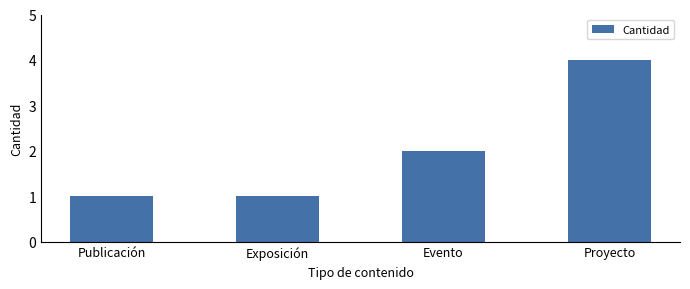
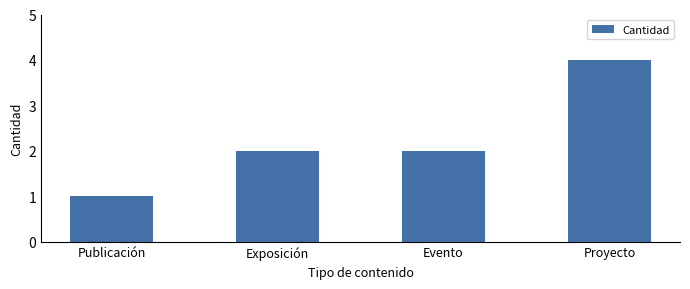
Exposición: 1 -> 2
